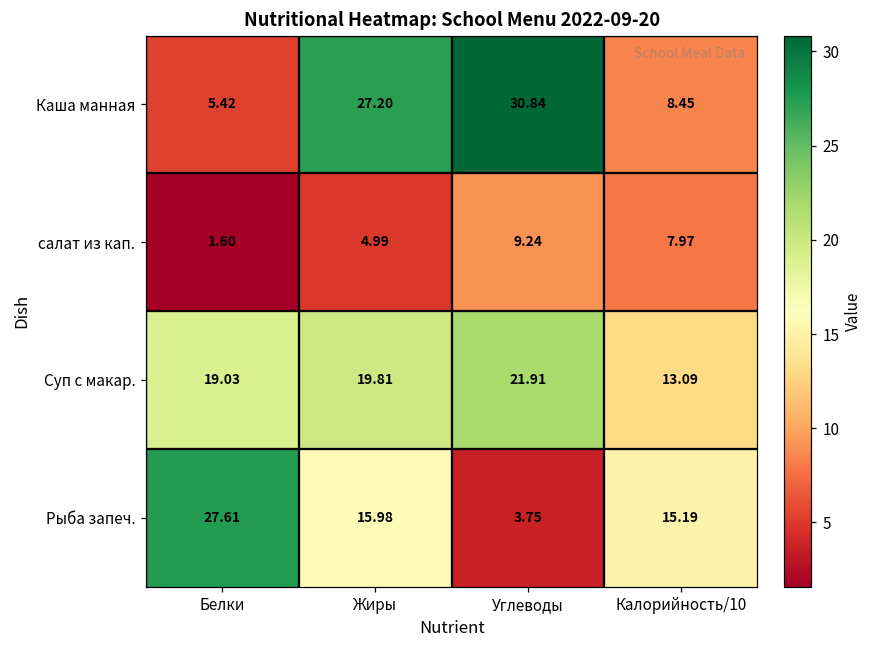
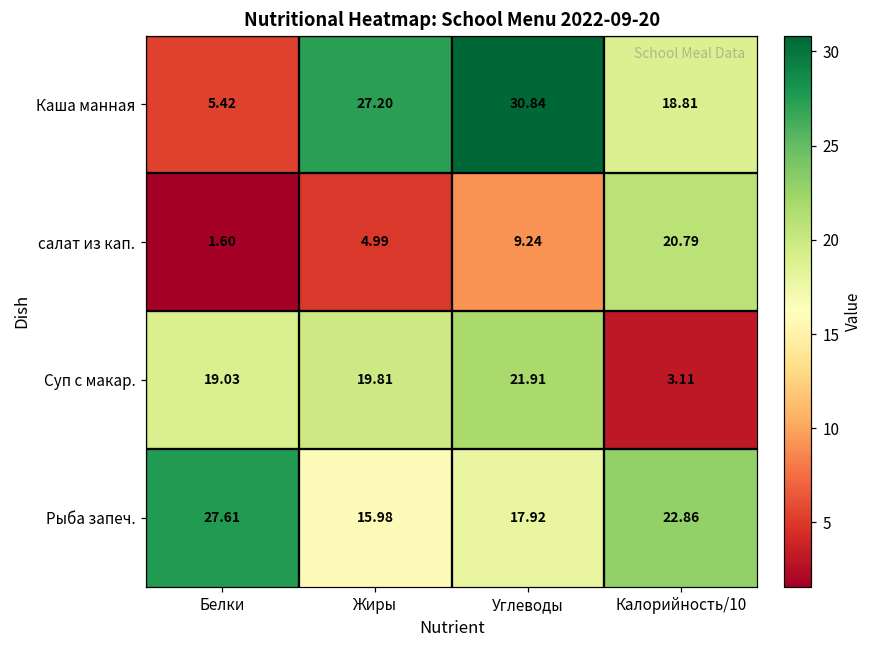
Каша манная, Калорийность/10: 8.45 -> 18.81
салат из кап., Калорийность/10: 7.97 -> 20.79
Суп с макар., Калорийность/10: 13.09 -> 3.11
Рыба запеч., Углеводы: 3.75 -> 17.92
Рыба запеч., Калорийность/10: 15.19 -> 22.86
